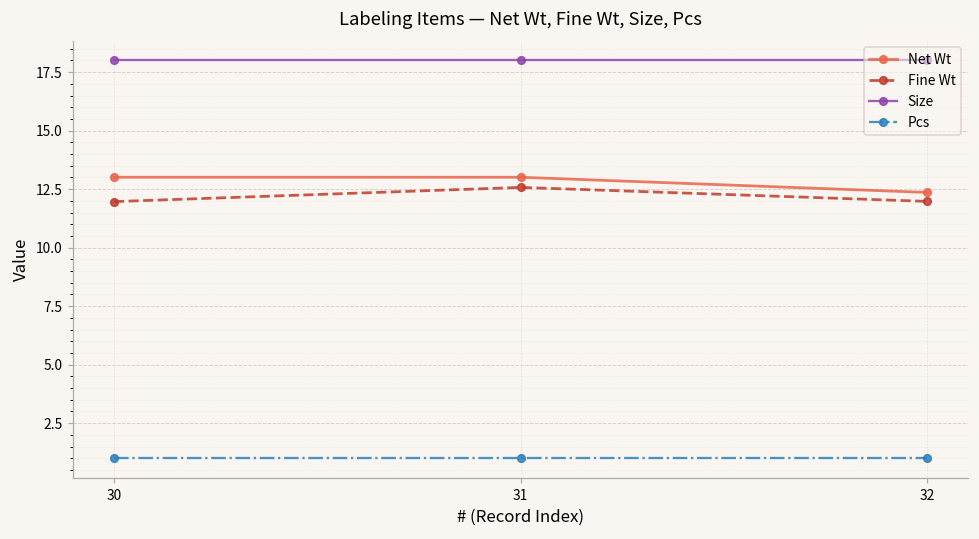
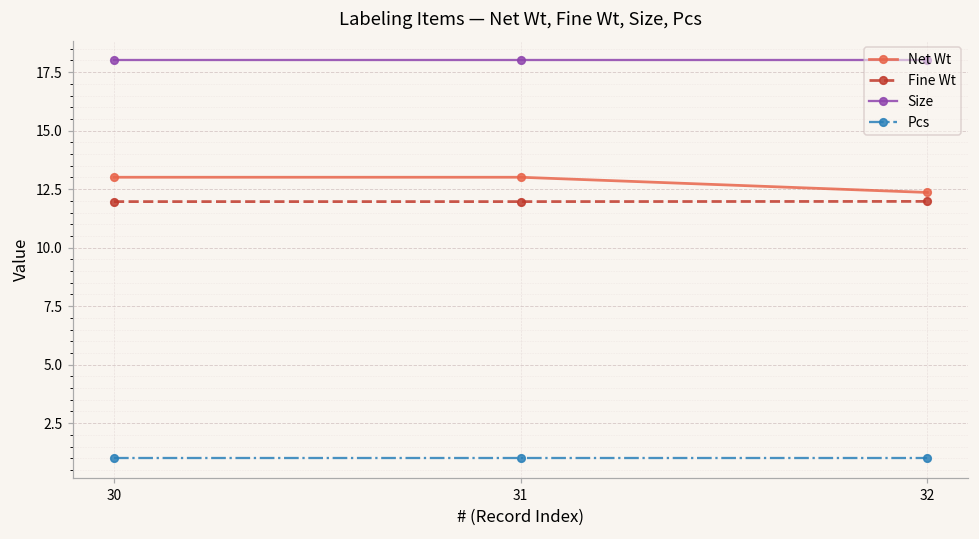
Fine Wt, 31: 12.6 -> 12.0
